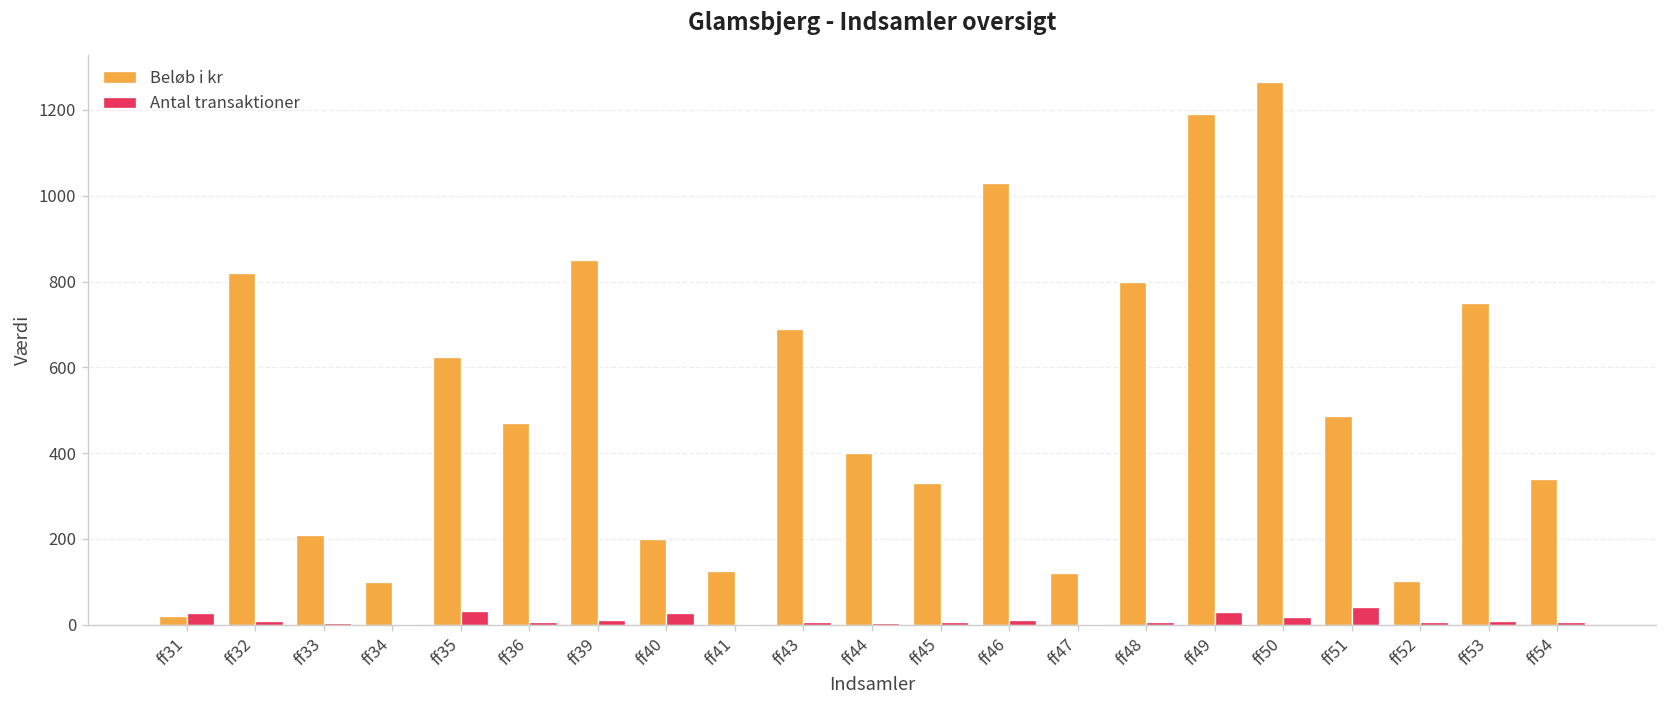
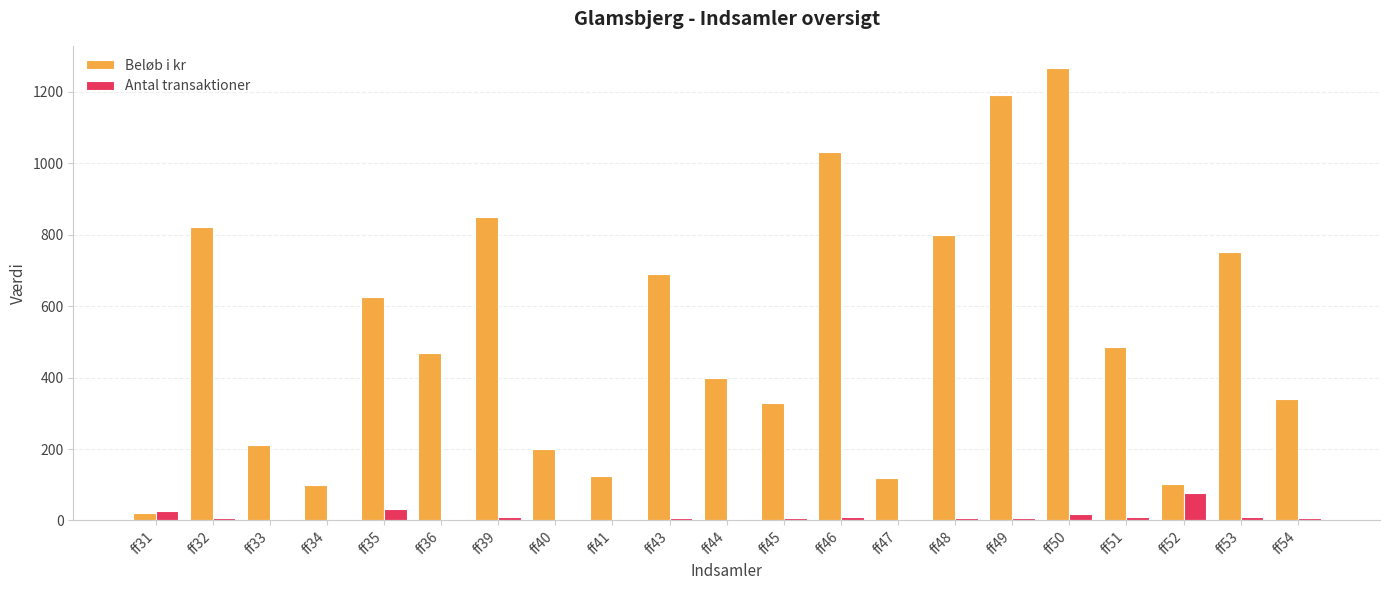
Antal transaktioner, ff40: 30 -> 0
Antal transaktioner, ff49: 30 -> 10
Antal transaktioner, ff51: 40 -> 10
Antal transaktioner, ff52: 10 -> 80
